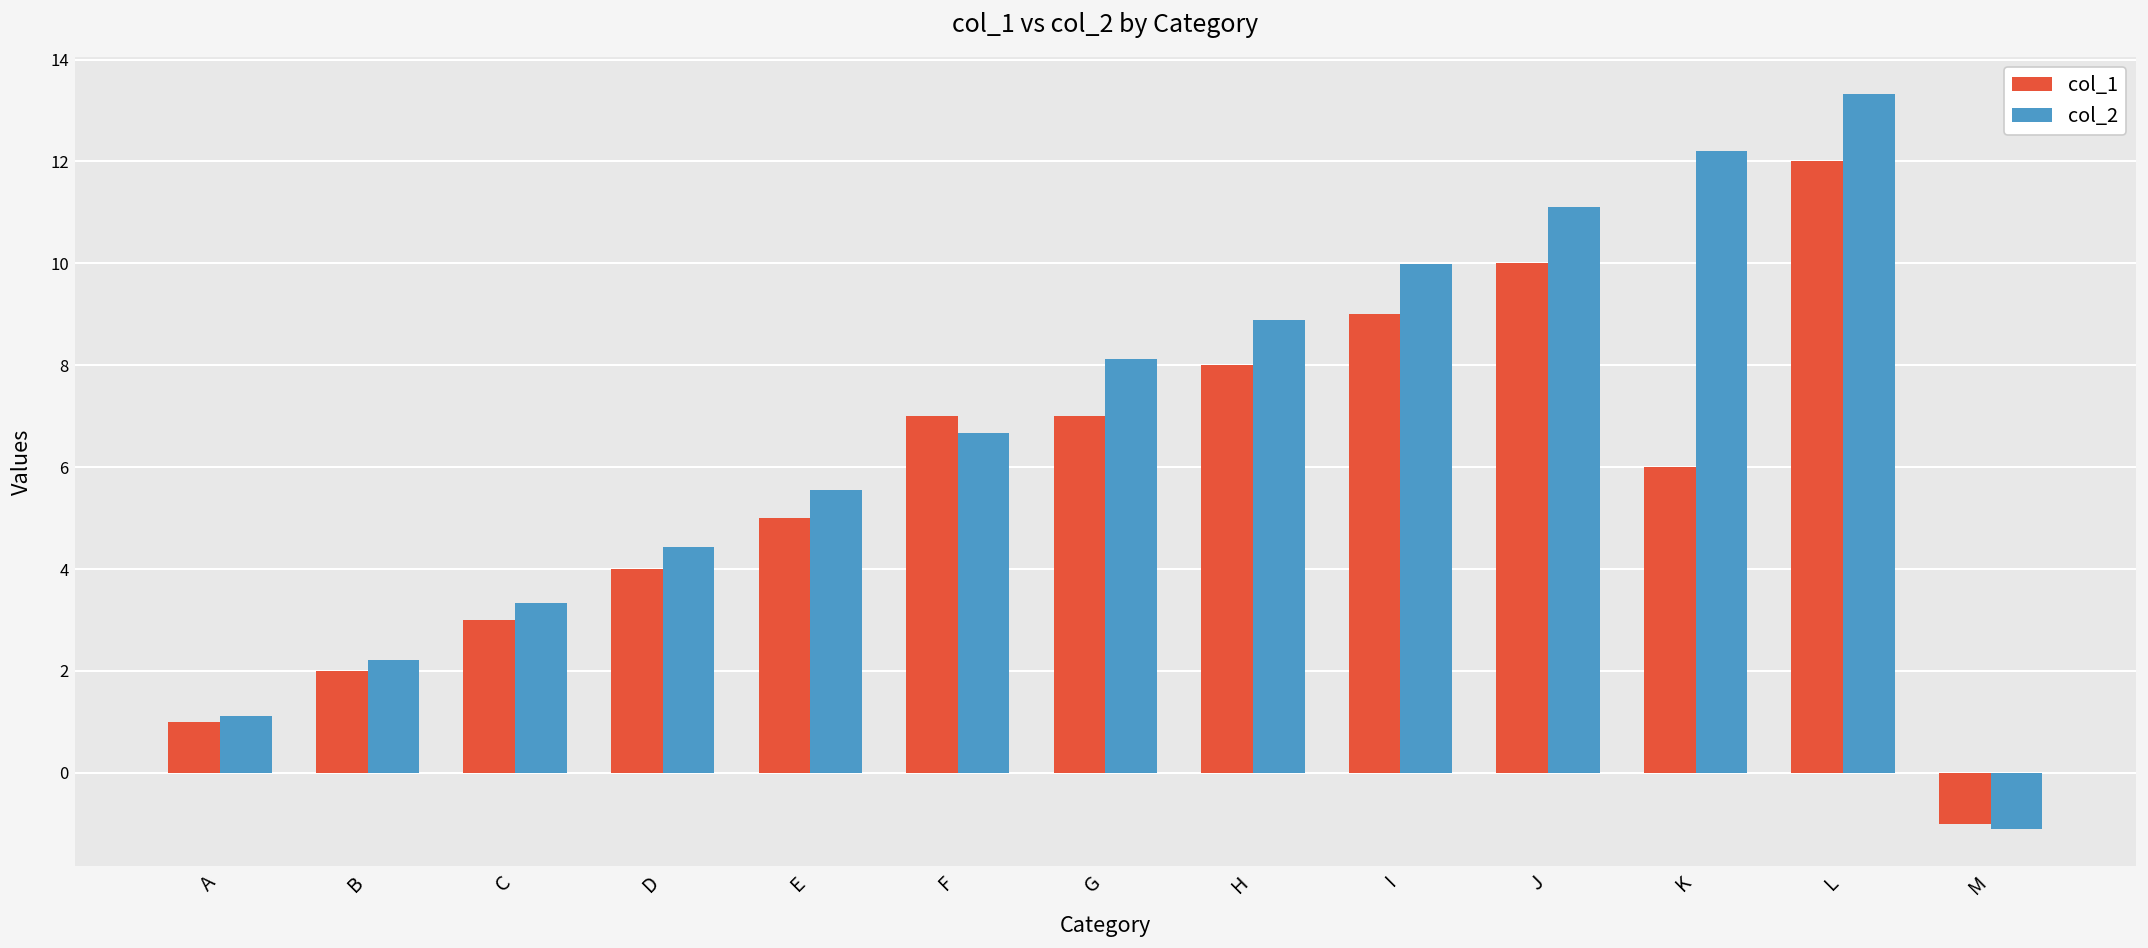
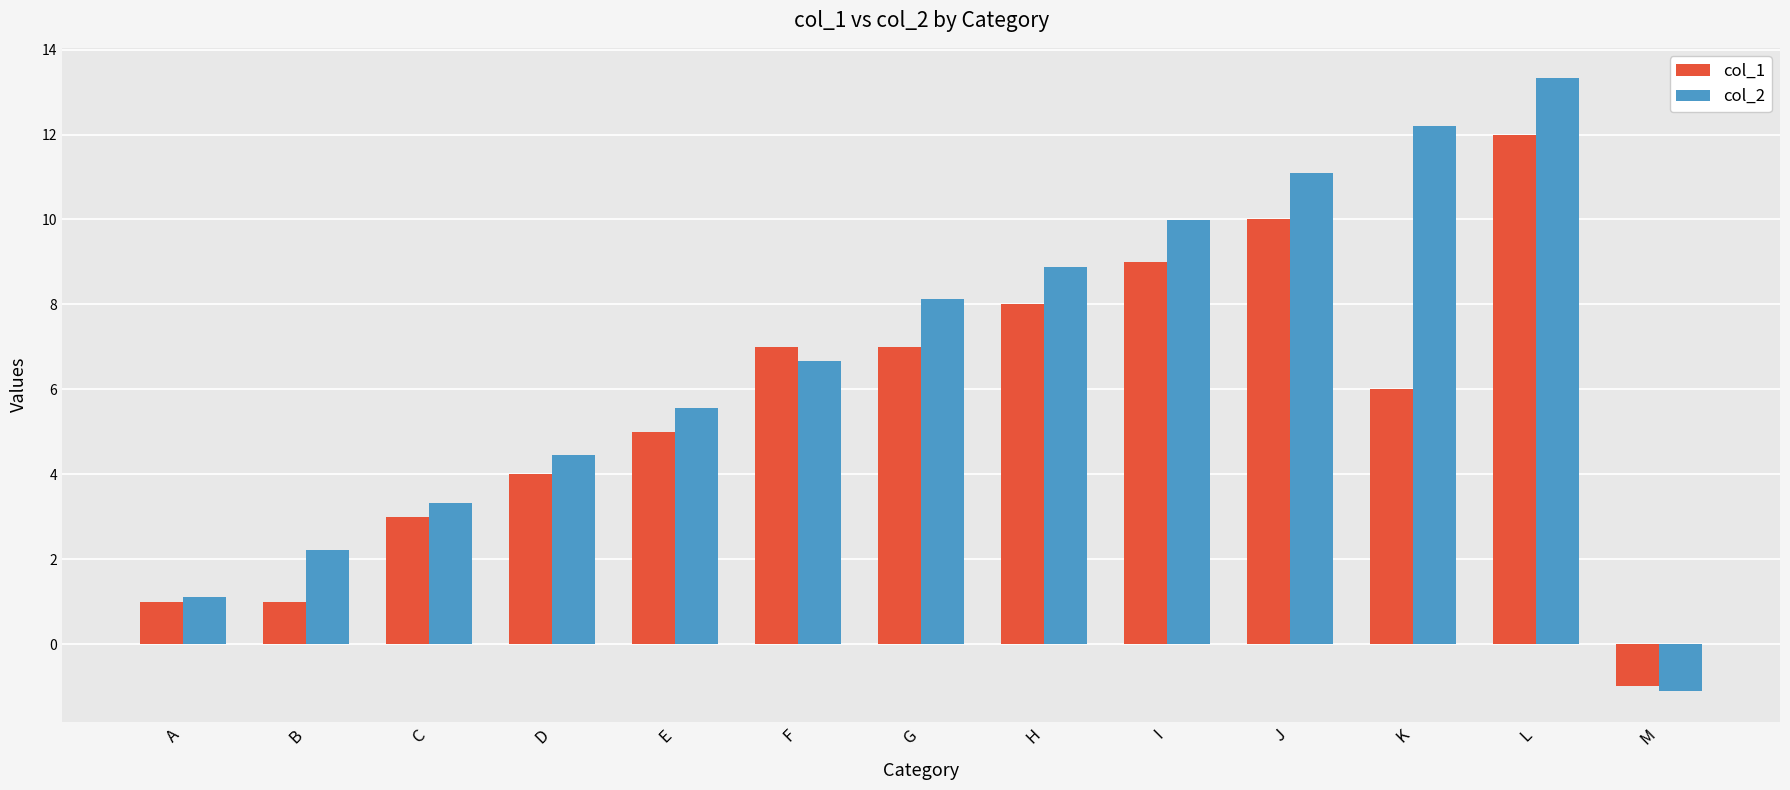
col_1, B: 2 -> 1
